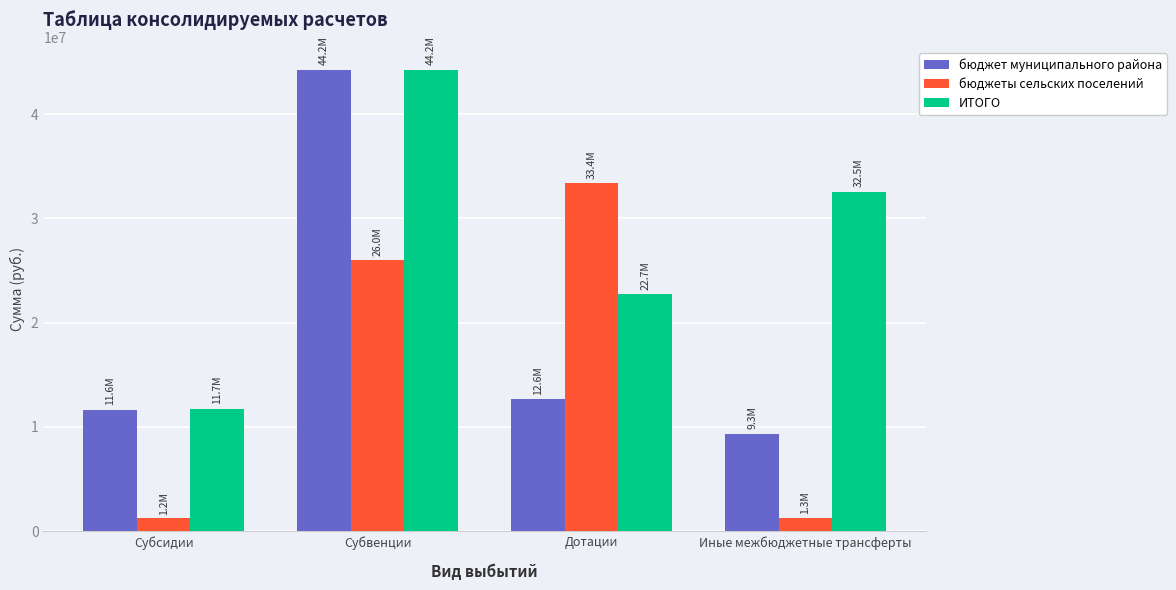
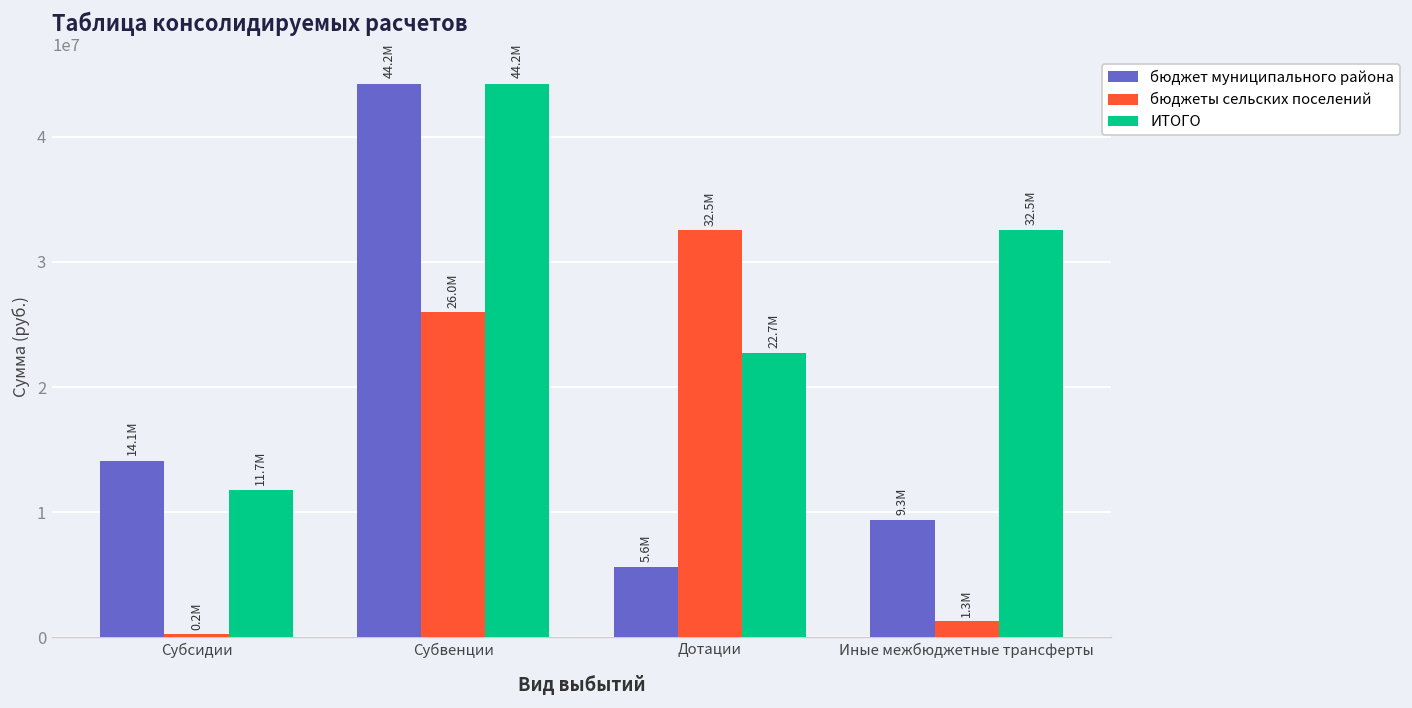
бюджет муниципального района, Субсидии: 11.6M -> 14.1M
бюджеты сельских поселений, Субсидии: 1.2M -> 0.2M
бюджет муниципального района, Дотации: 12.6M -> 5.6M
бюджеты сельских поселений, Дотации: 33.4M -> 32.5M
